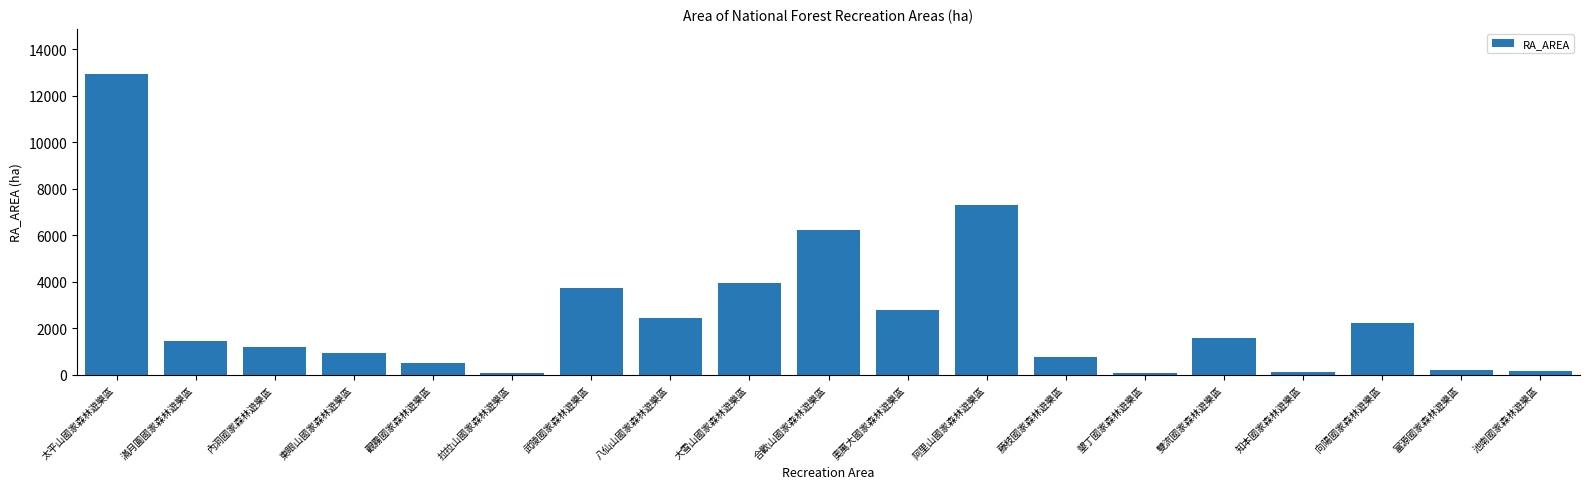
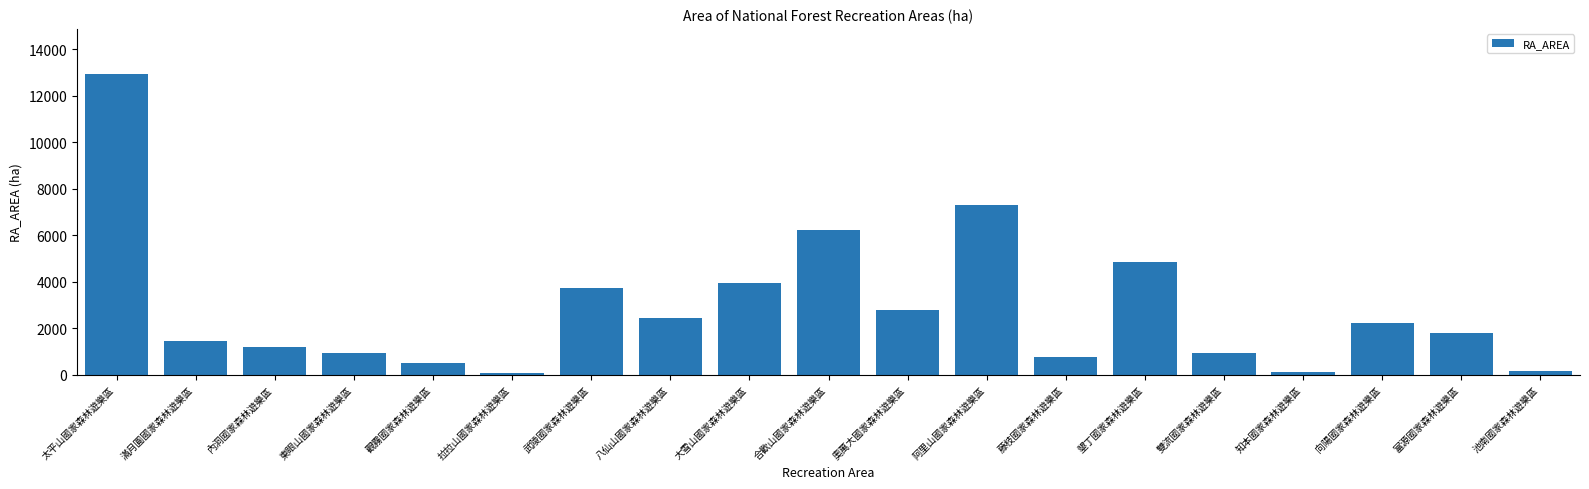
墾丁國家森林遊樂區: 100 -> 4900
雙流國家森林遊樂區: 1600 -> 900
富源國家森林遊樂區: 200 -> 1800
